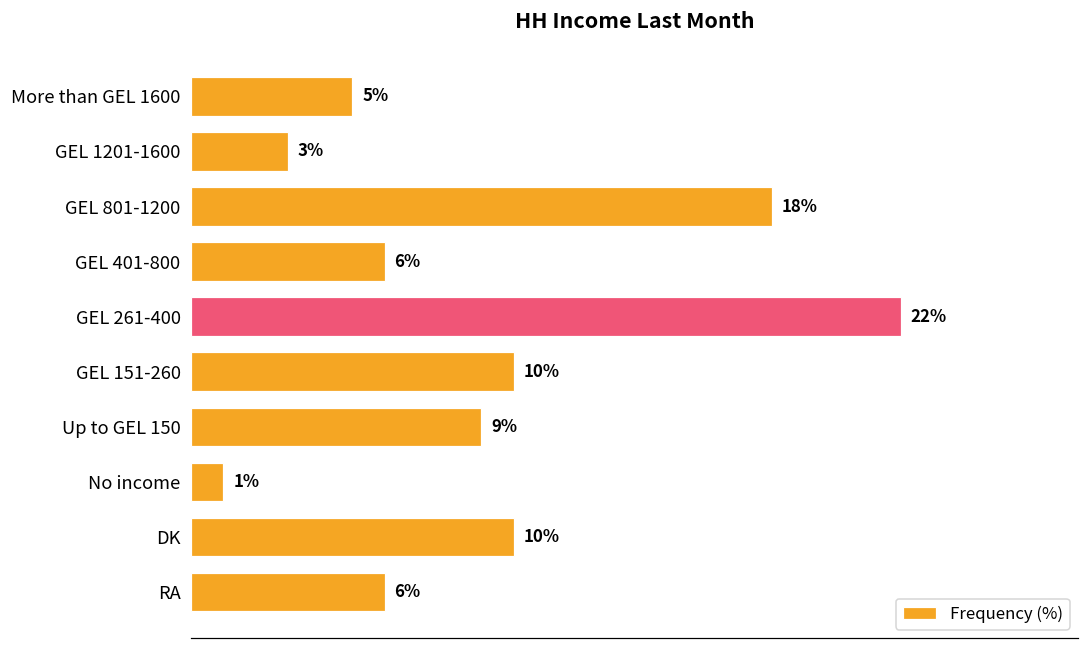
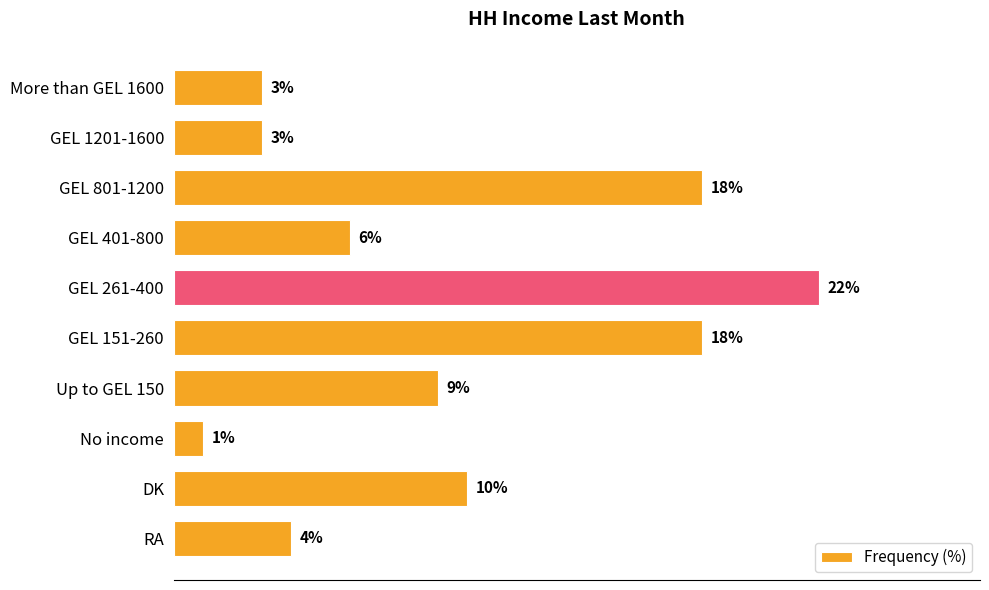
More than GEL 1600: 5% -> 3%
GEL 151-260: 10% -> 18%
RA: 6% -> 4%
